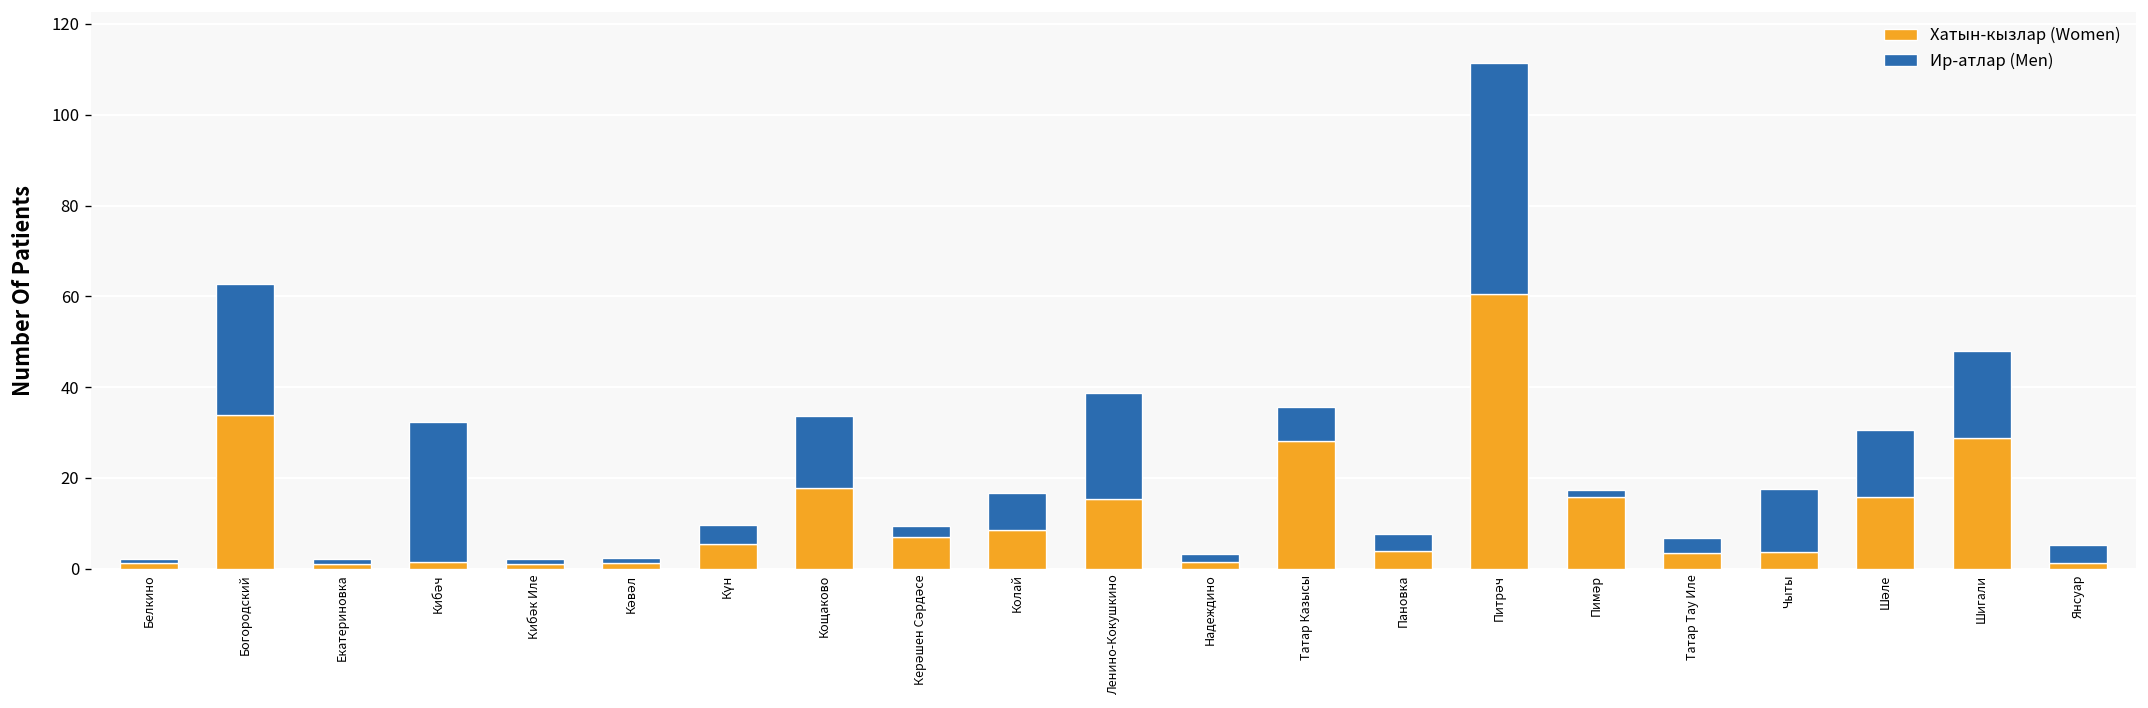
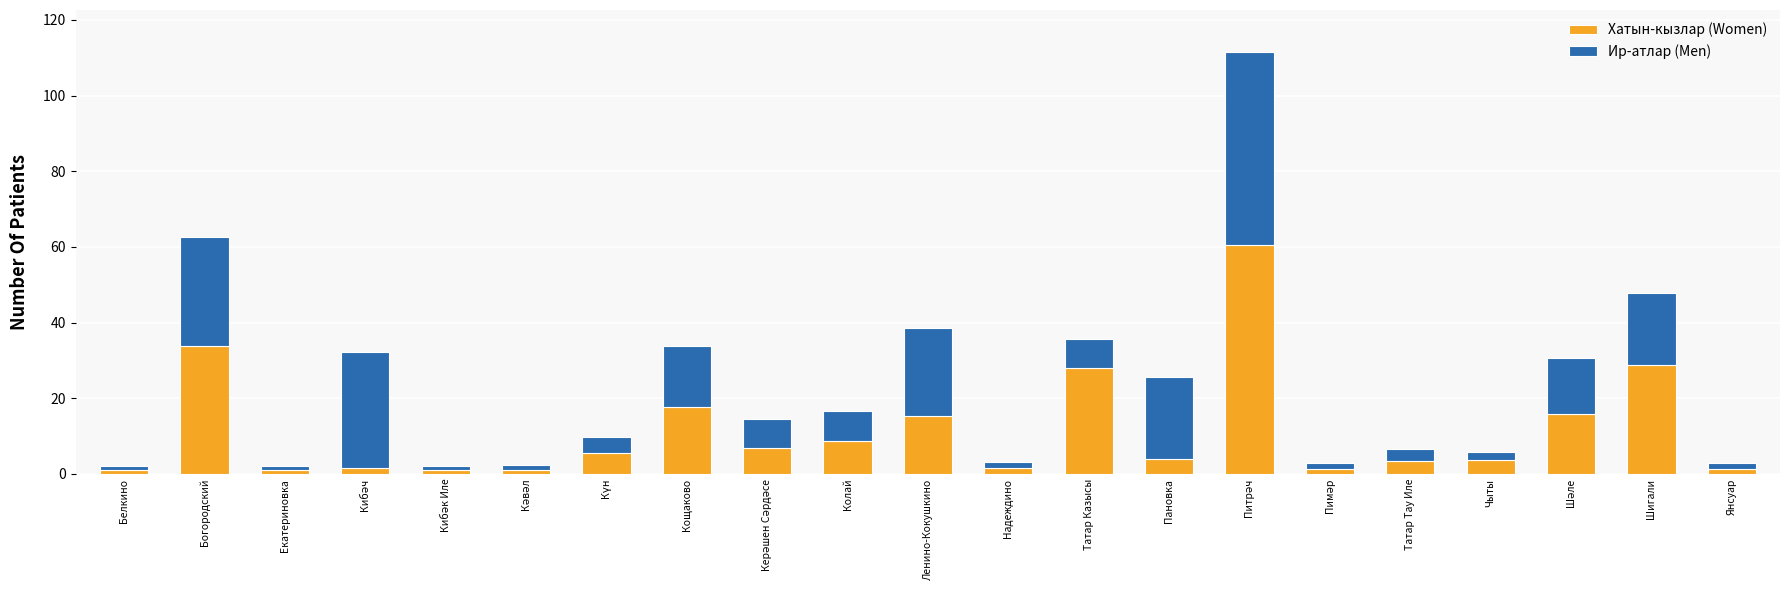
Ир-атлар (Men), Керәшен Сәрдәсе: 2 -> 8
Ир-атлар (Men), Пановка: 4 -> 22
Хатын-кызлар (Women), Пимәр: 16 -> 1
Ир-атлар (Men), Чыты: 14 -> 2
Ир-атлар (Men), Янсуар: 4 -> 2
